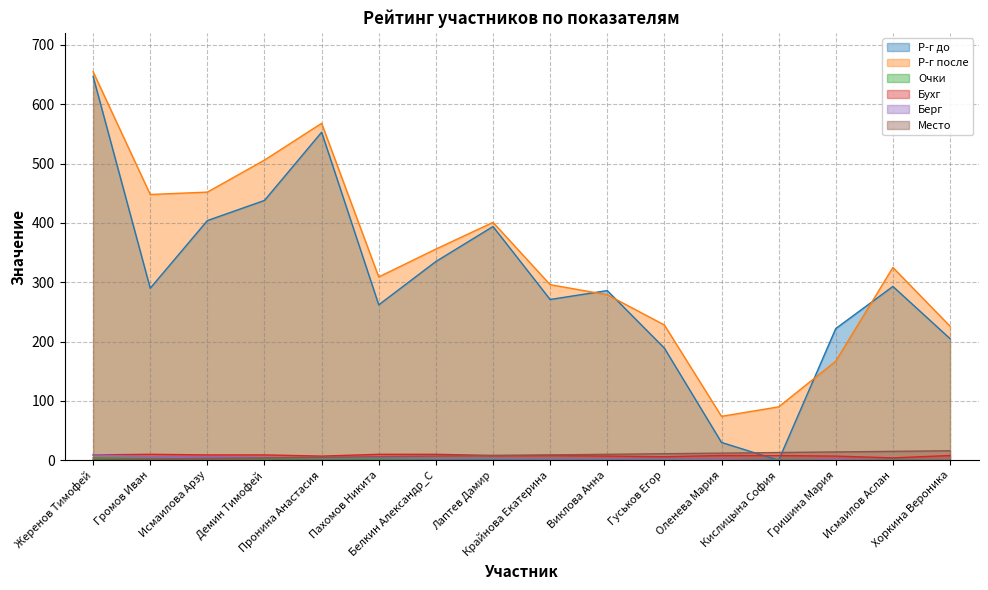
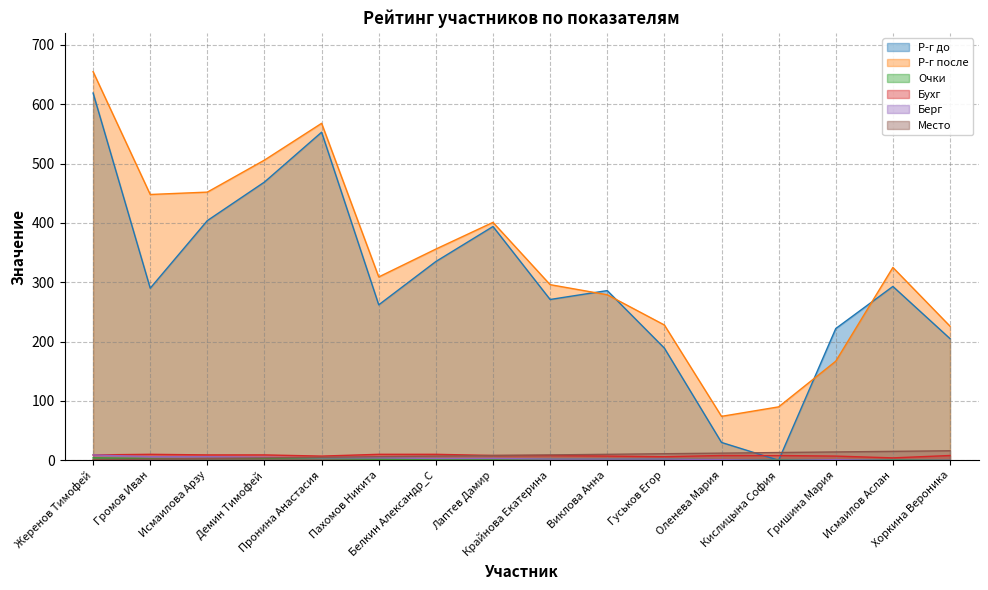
Р-г до, Жеренов Тимофей: 650 -> 620
Р-г до, Демин Тимофей: 440 -> 470
